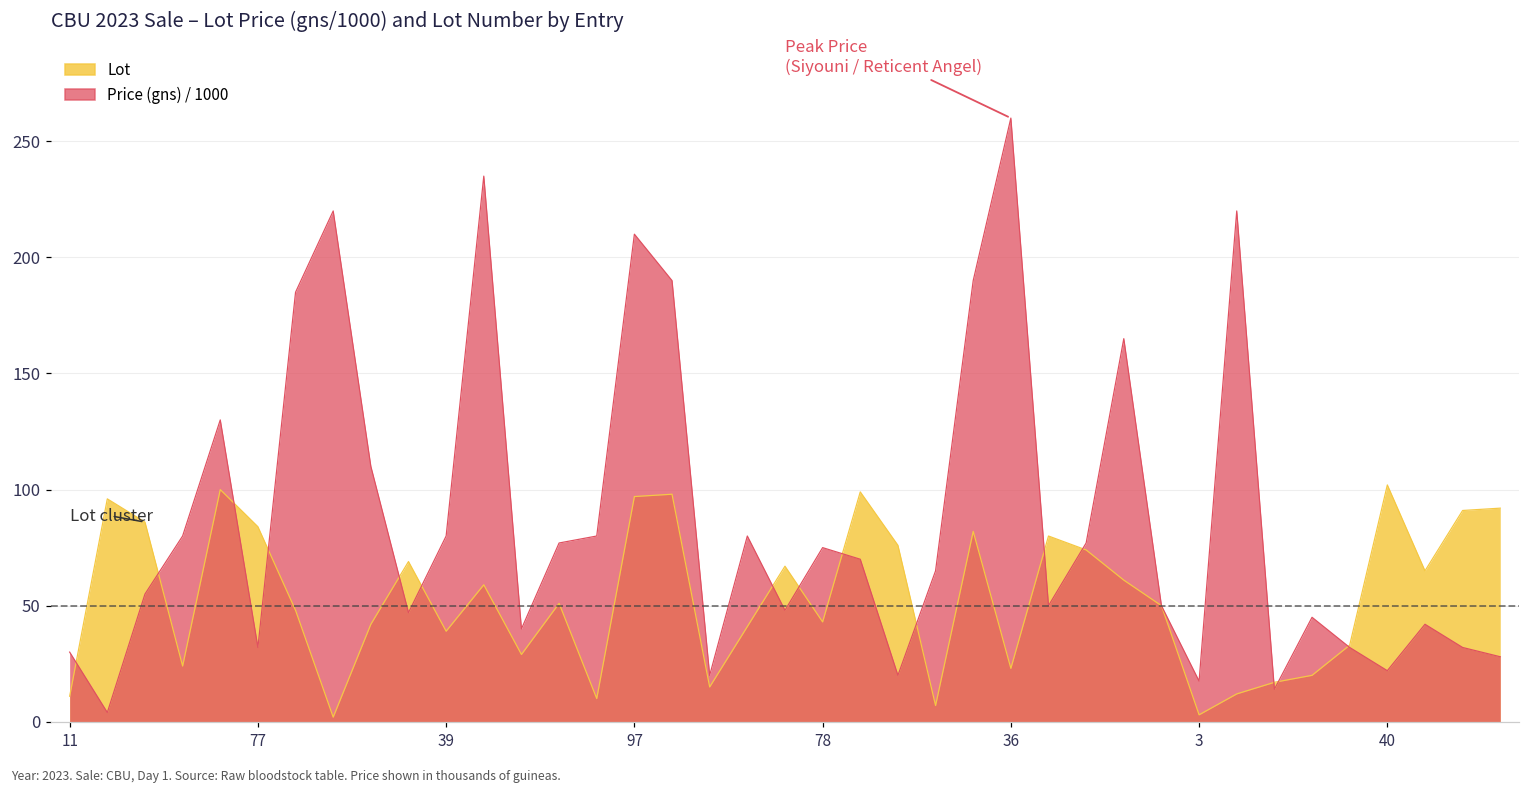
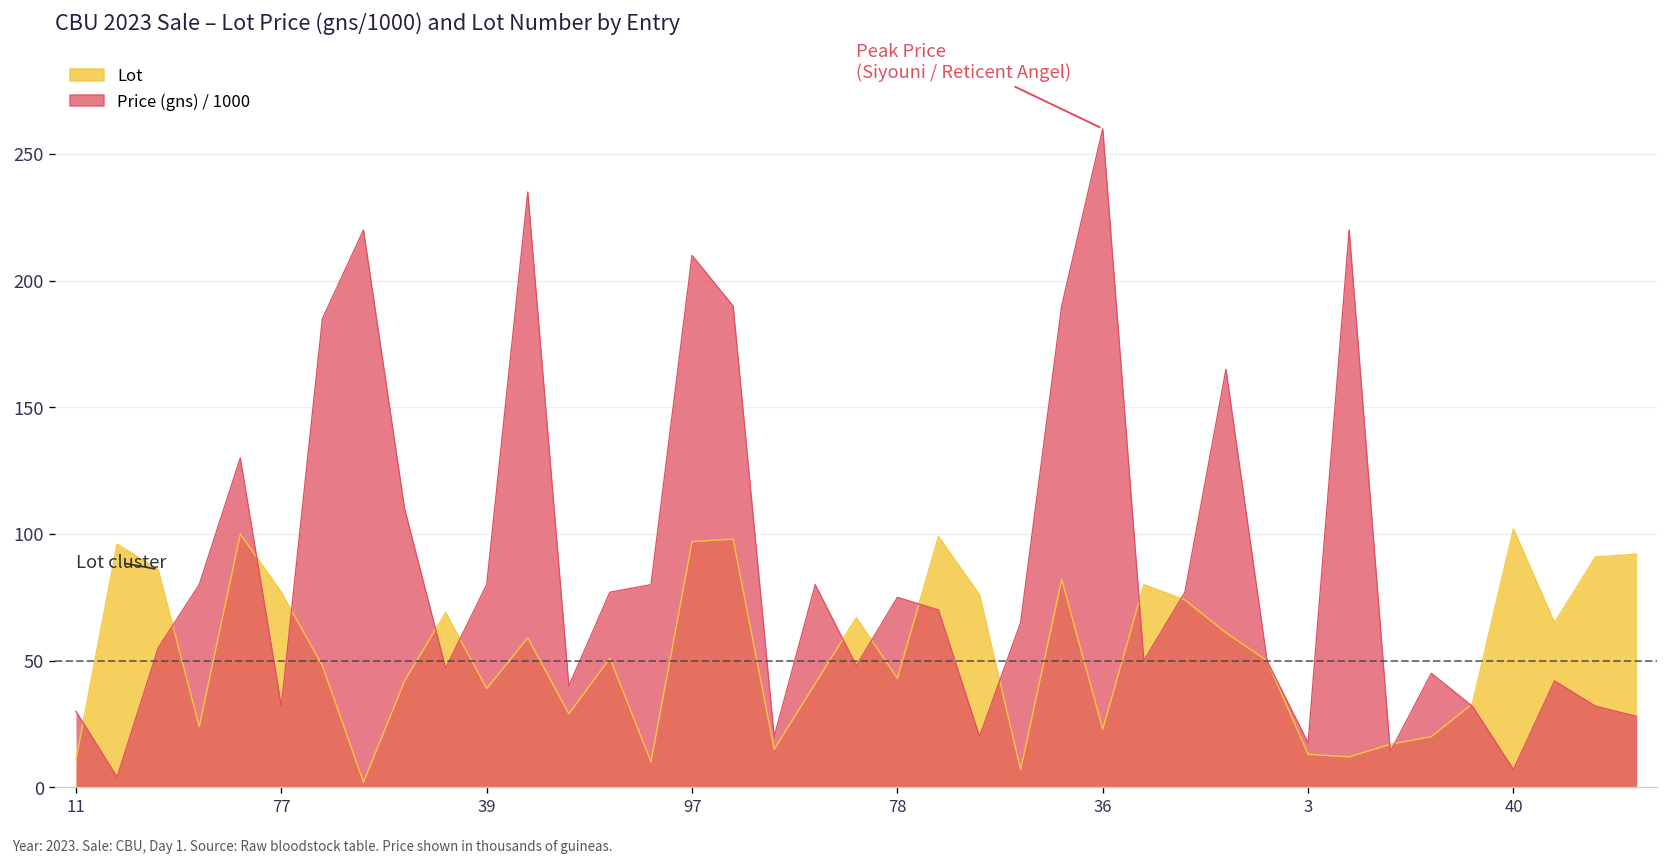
Lot, 77: 84 -> 77
Lot, 3: 3 -> 13
Price (gns) / 1000, 40: 22 -> 7
